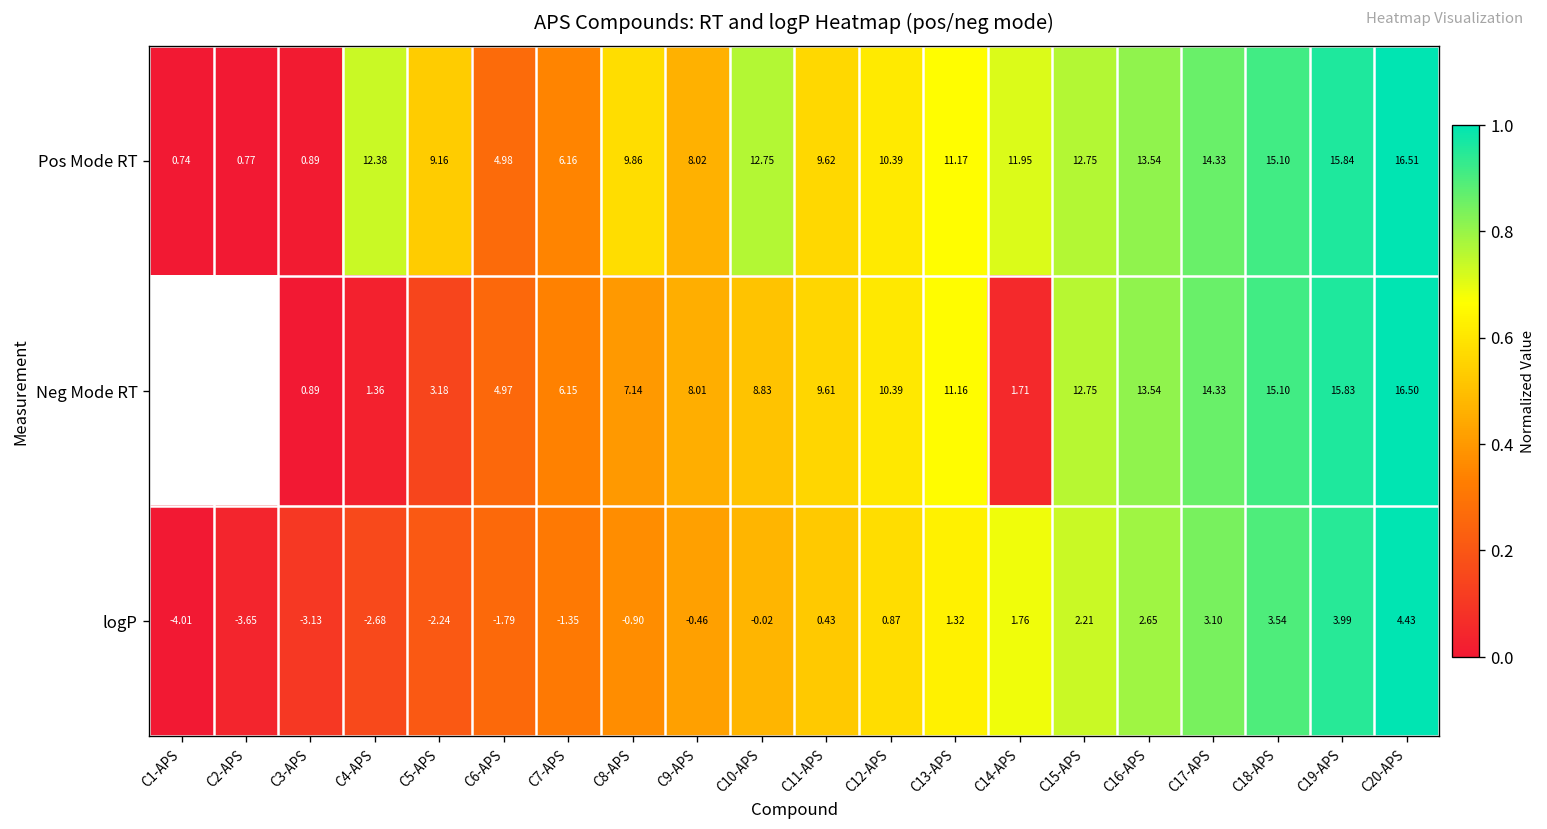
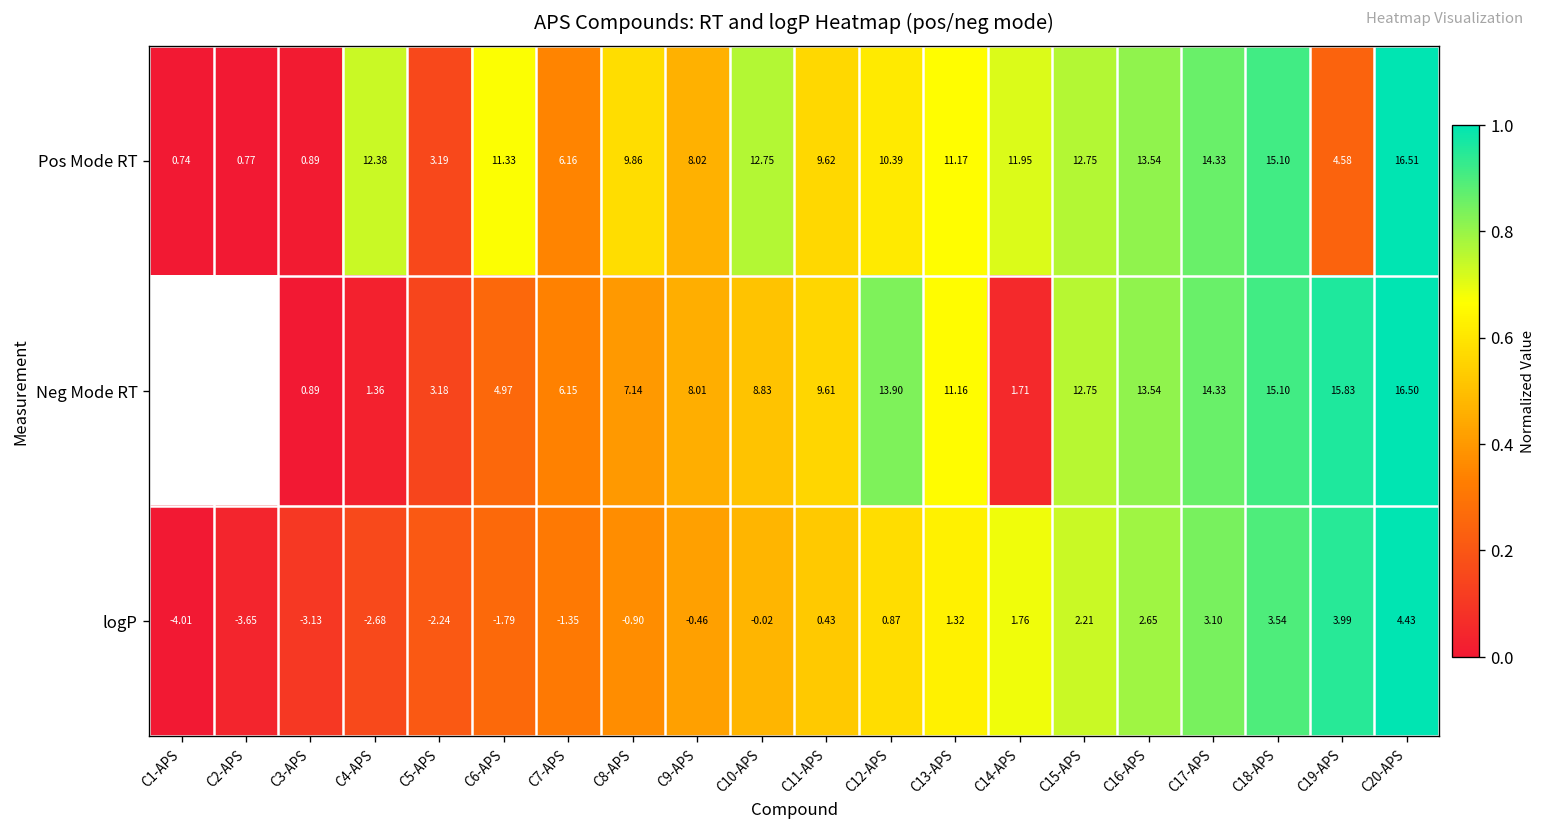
Pos Mode RT, C5-APS: 9.16 -> 3.19
Pos Mode RT, C6-APS: 4.98 -> 11.33
Pos Mode RT, C19-APS: 15.84 -> 4.58
Neg Mode RT, C12-APS: 10.39 -> 13.90
